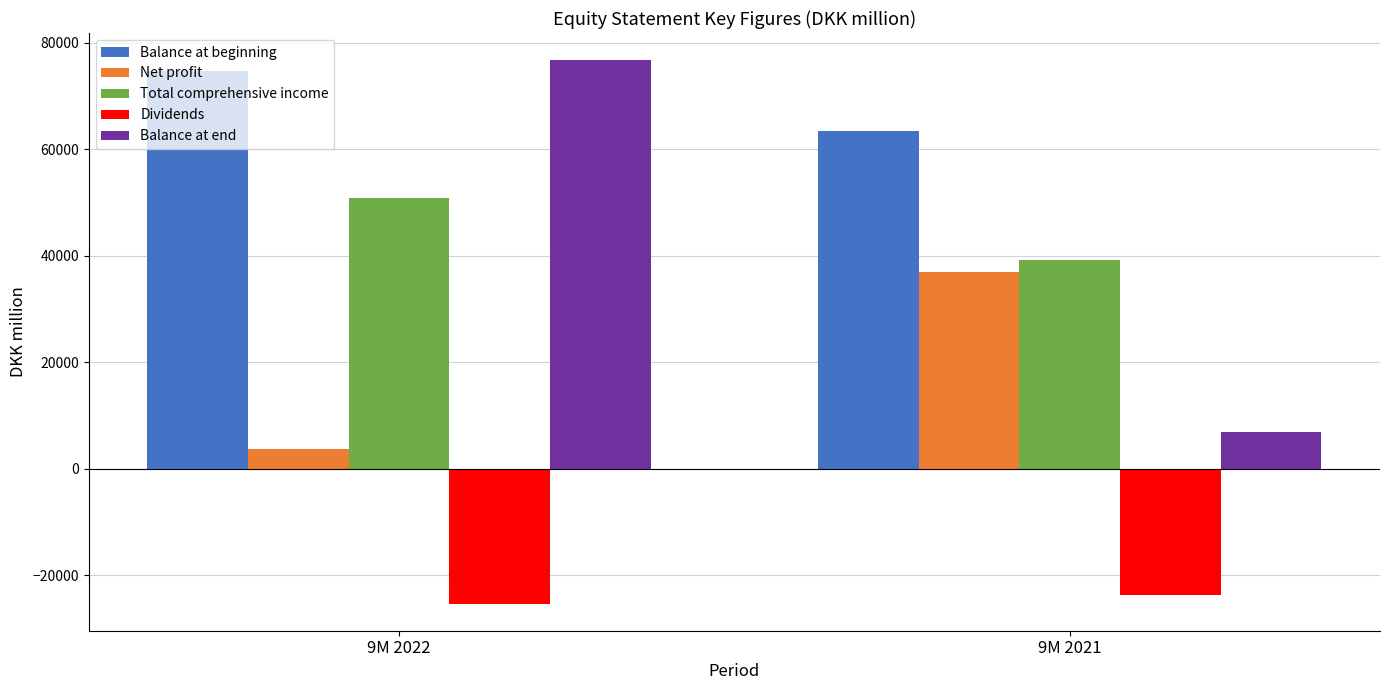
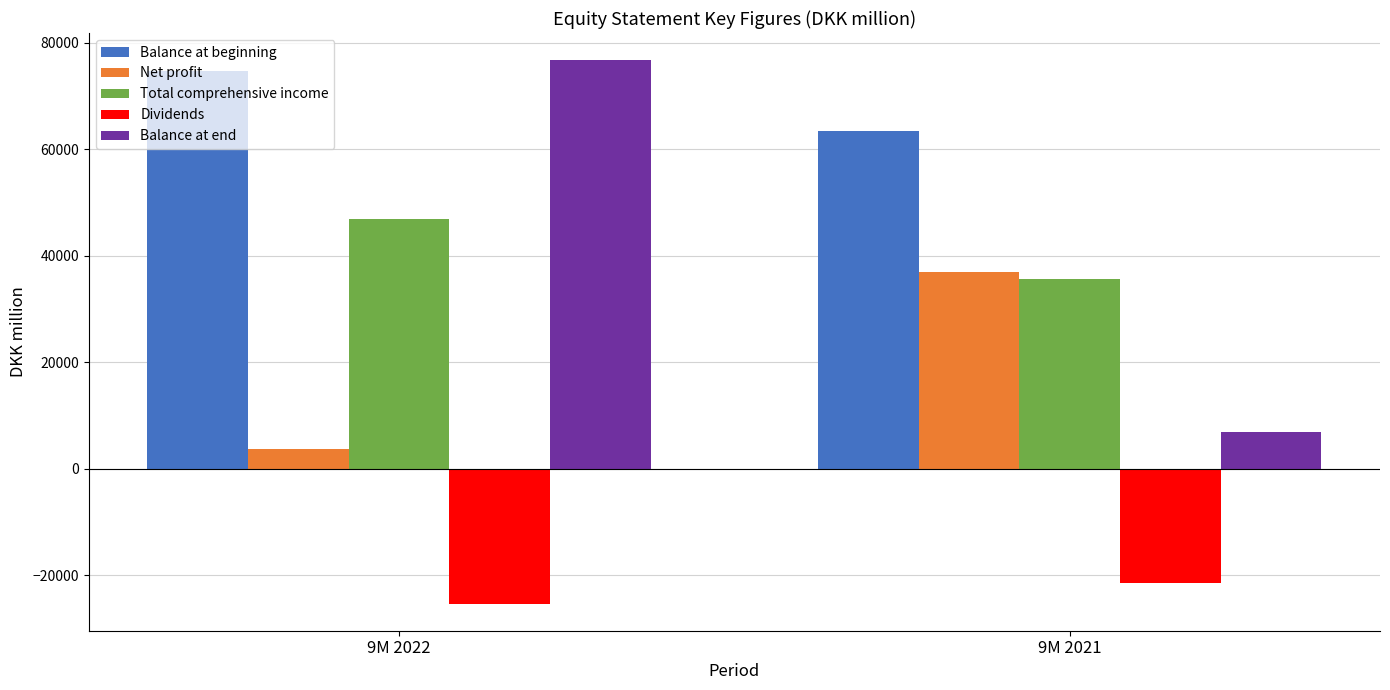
Total comprehensive income, 9M 2022: 51000 -> 47000
Total comprehensive income, 9M 2021: 39000 -> 36000
Dividends, 9M 2021: -24000 -> -22000
